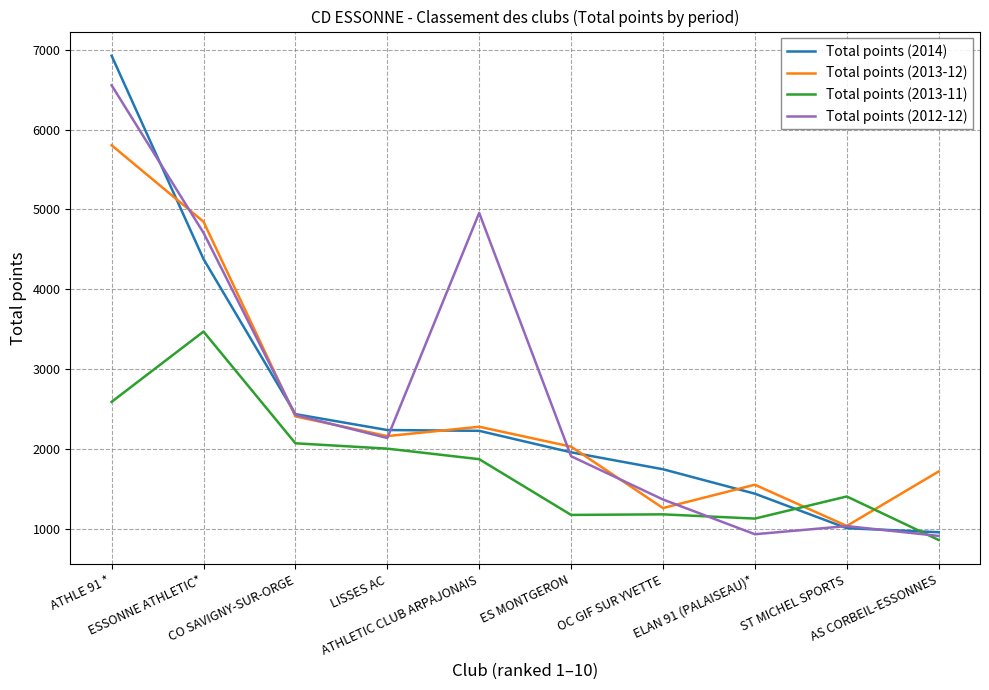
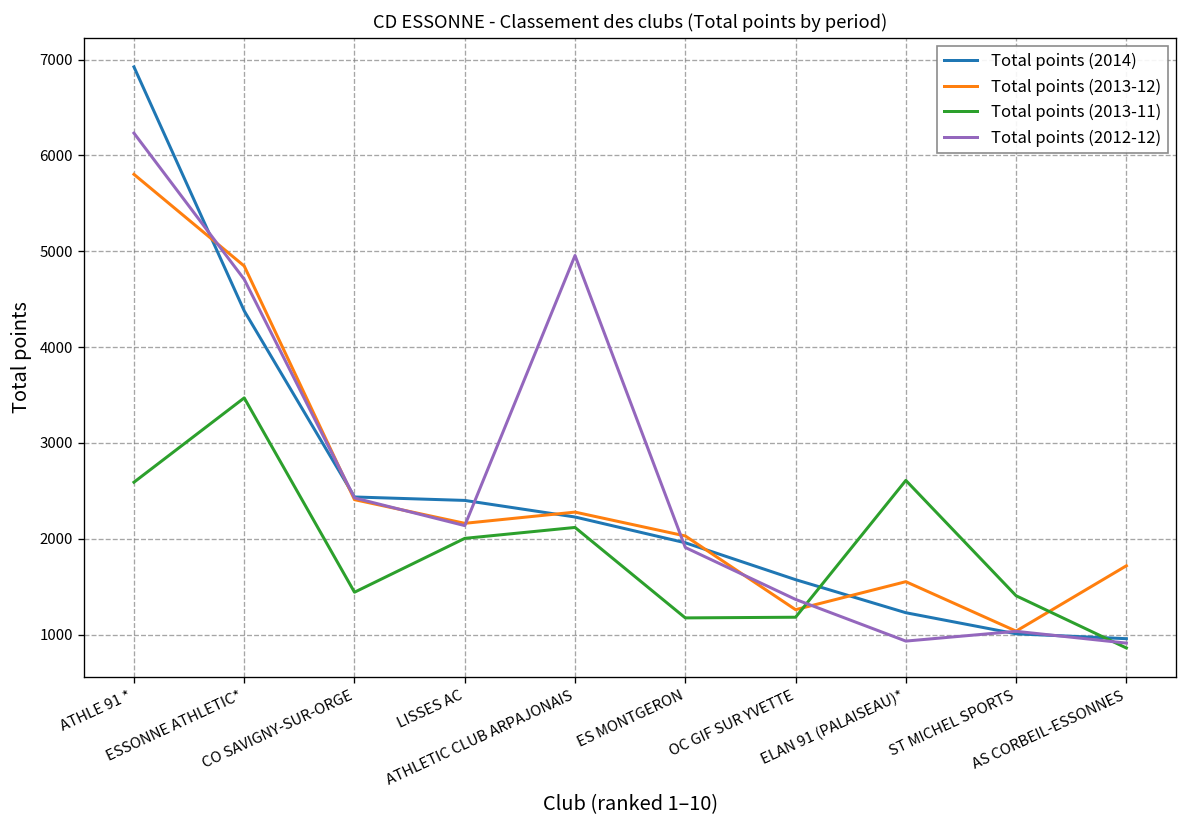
Total points (2012-12), ATHLE 91 *: 6600 -> 6200
Total points (2013-11), CO SAVIGNY-SUR-ORGE: 2100 -> 1400
Total points (2014), LISSES AC: 2200 -> 2400
Total points (2013-11), ATHLETIC CLUB ARPAJONAIS: 1900 -> 2100
Total points (2014), OC GIF SUR YVETTE: 1700 -> 1600
Total points (2014), ELAN 91 (PALAISEAU)*: 1400 -> 1200
Total points (2013-11), ELAN 91 (PALAISEAU)*: 1100 -> 2600
